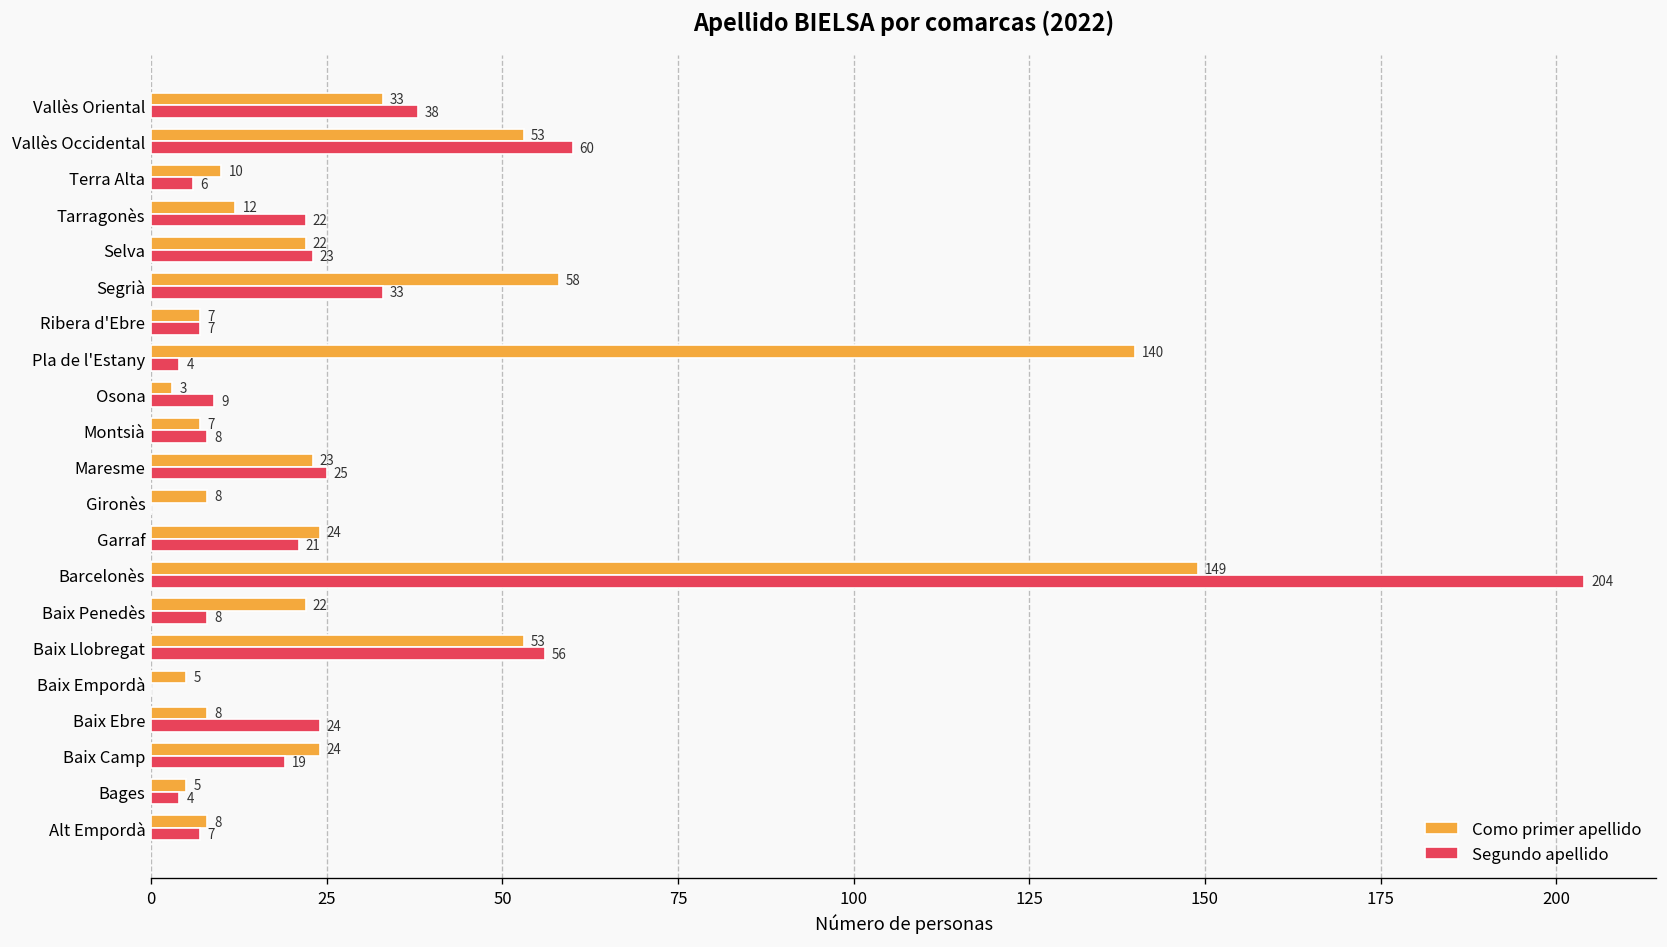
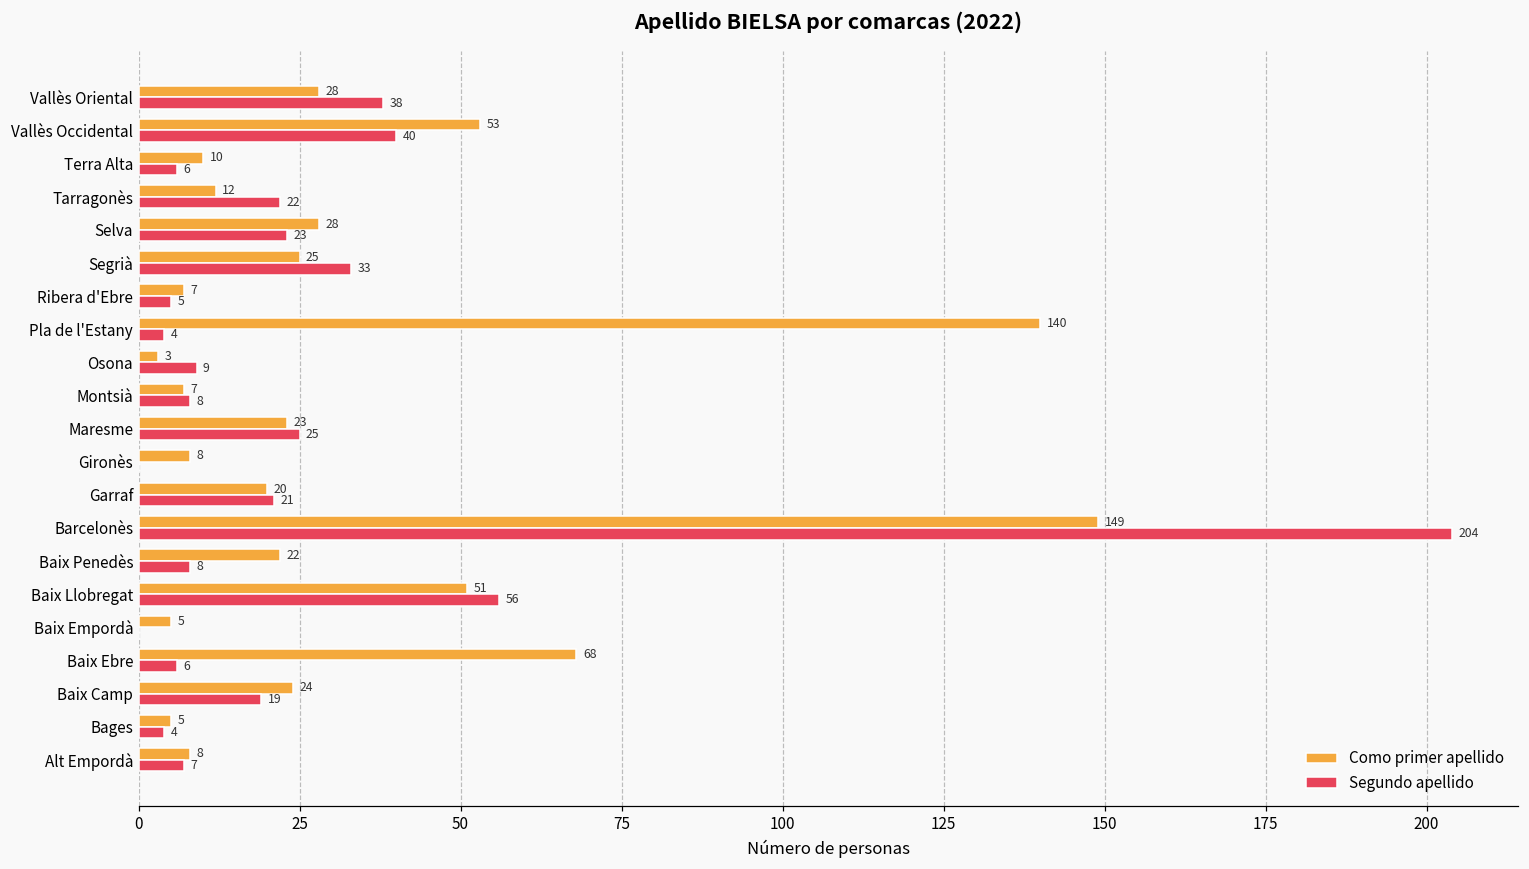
Como primer apellido, Vallès Oriental: 33 -> 28
Segundo apellido, Vallès Occidental: 60 -> 40
Como primer apellido, Selva: 22 -> 28
Como primer apellido, Segrià: 58 -> 25
Segundo apellido, Ribera d'Ebre: 7 -> 5
Como primer apellido, Garraf: 24 -> 20
Como primer apellido, Baix Llobregat: 53 -> 51
Como primer apellido, Baix Ebre: 8 -> 68
Segundo apellido, Baix Ebre: 24 -> 6
